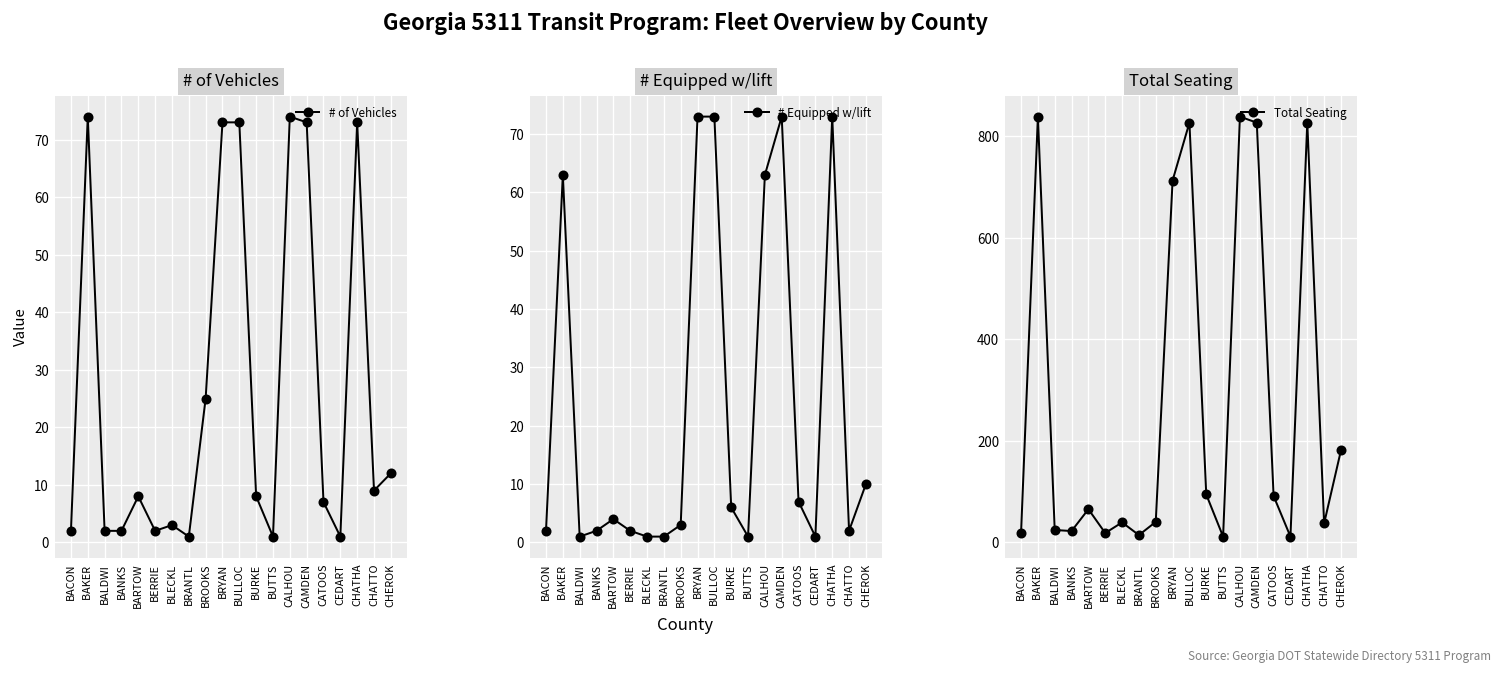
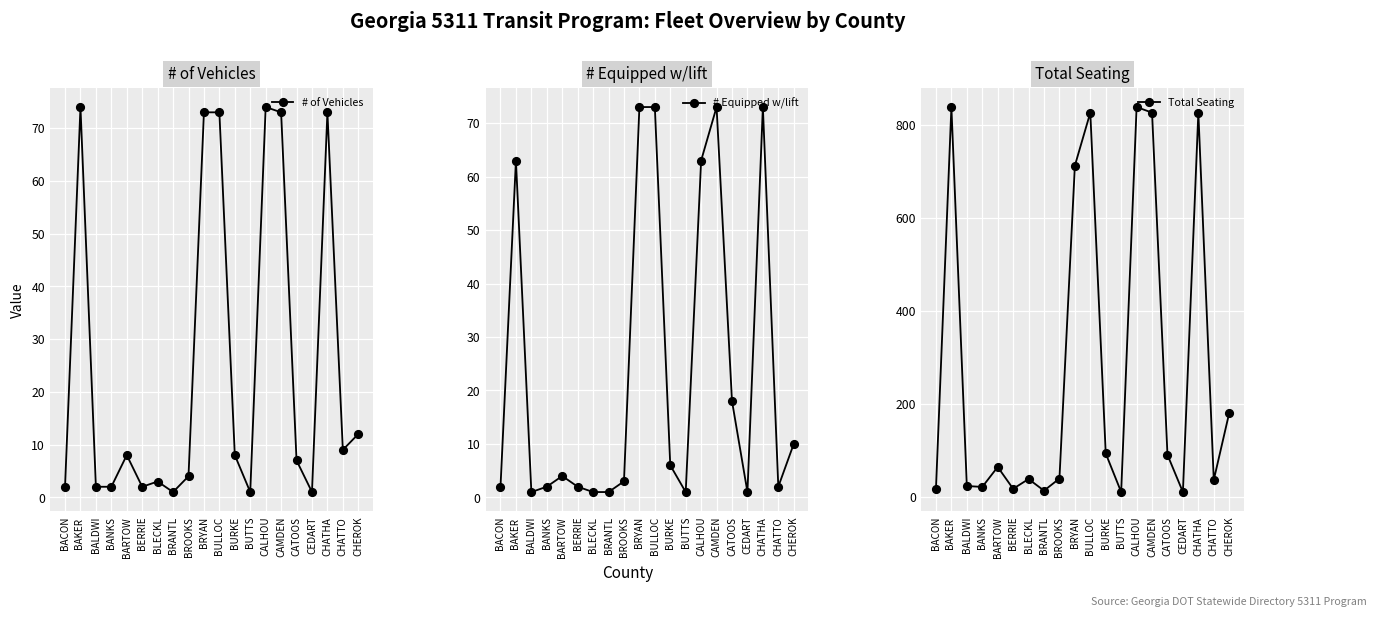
# of Vehicles, BROOKS: 25 -> 4
# Equipped w/lift, CATOOS: 7 -> 18
